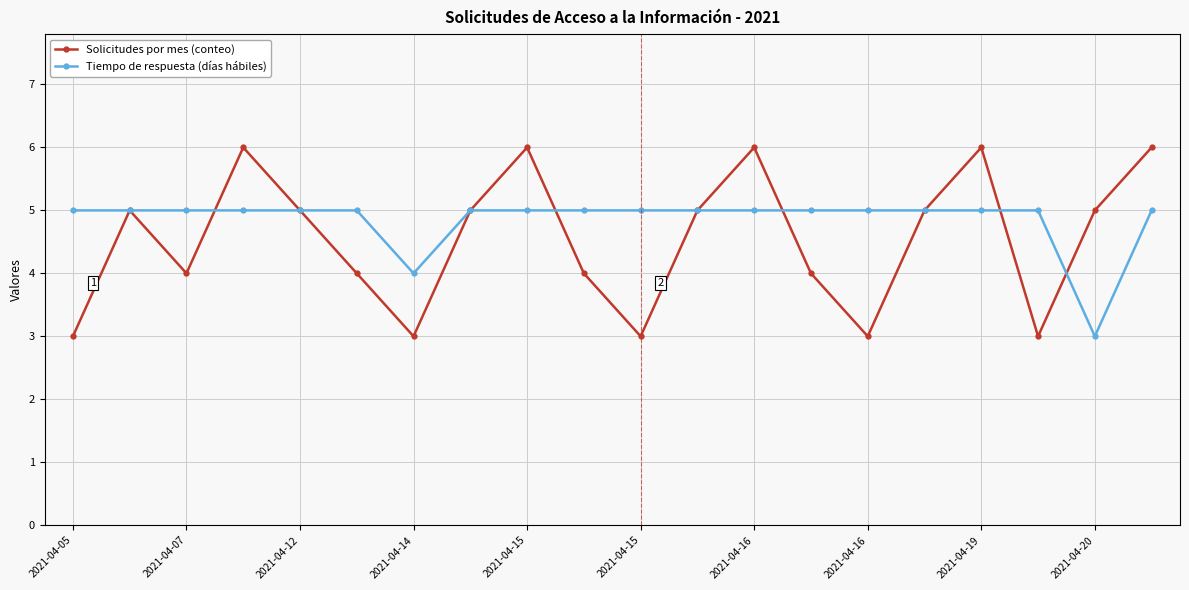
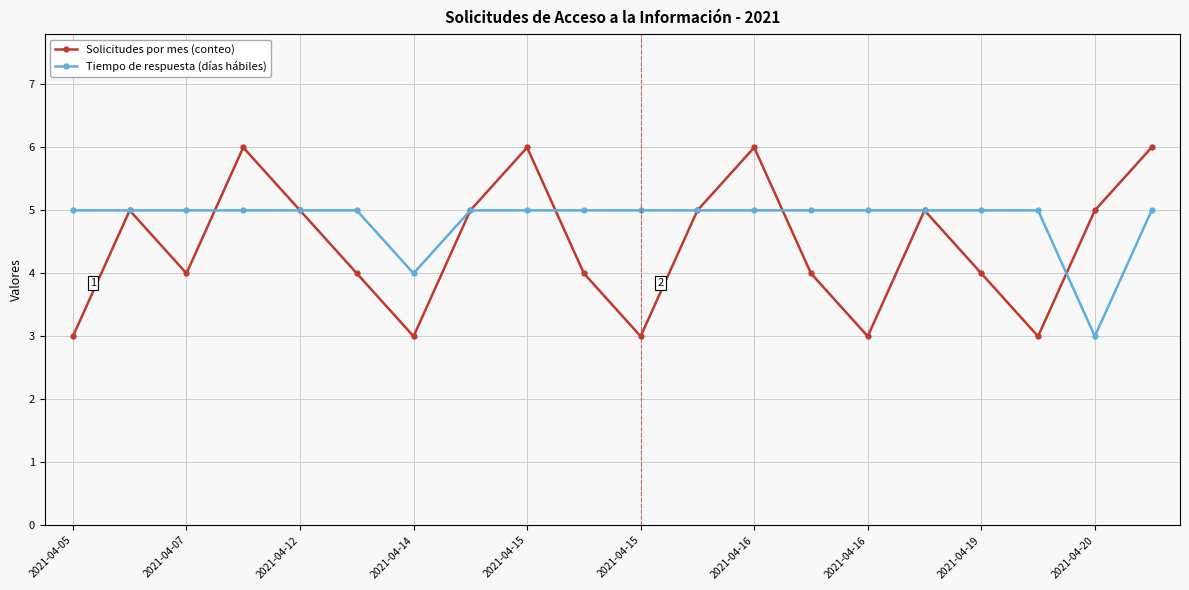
Solicitudes por mes (conteo), 2021-04-19: 6 -> 4
